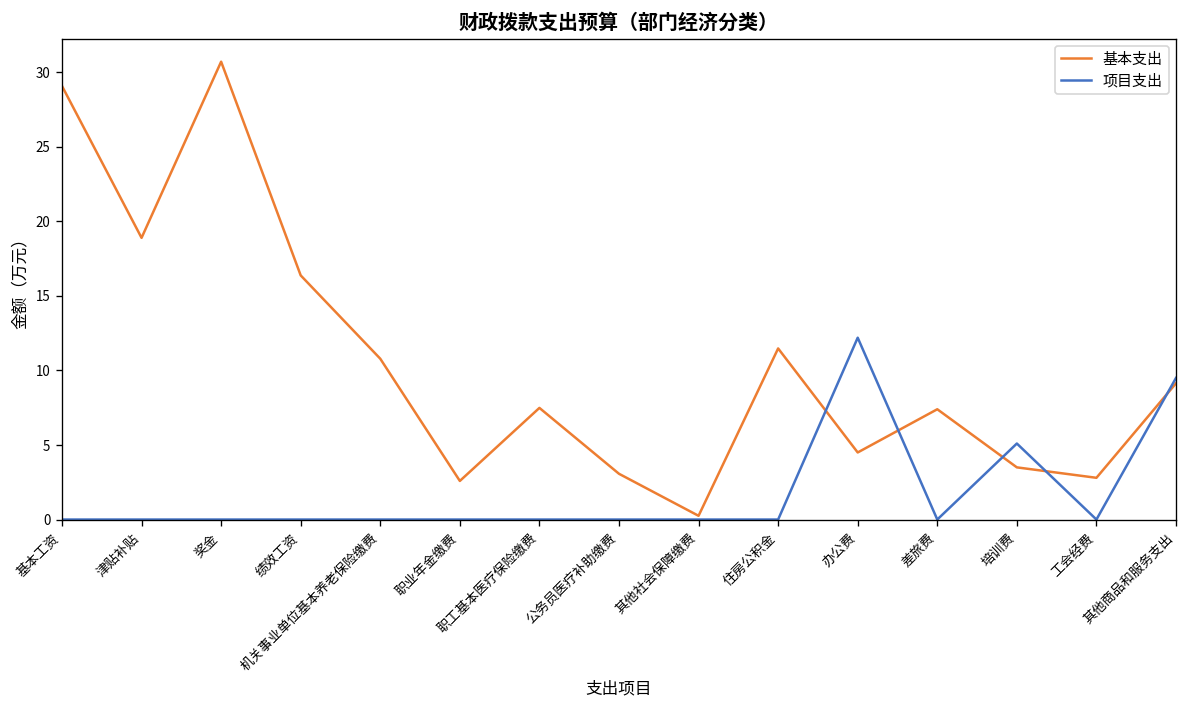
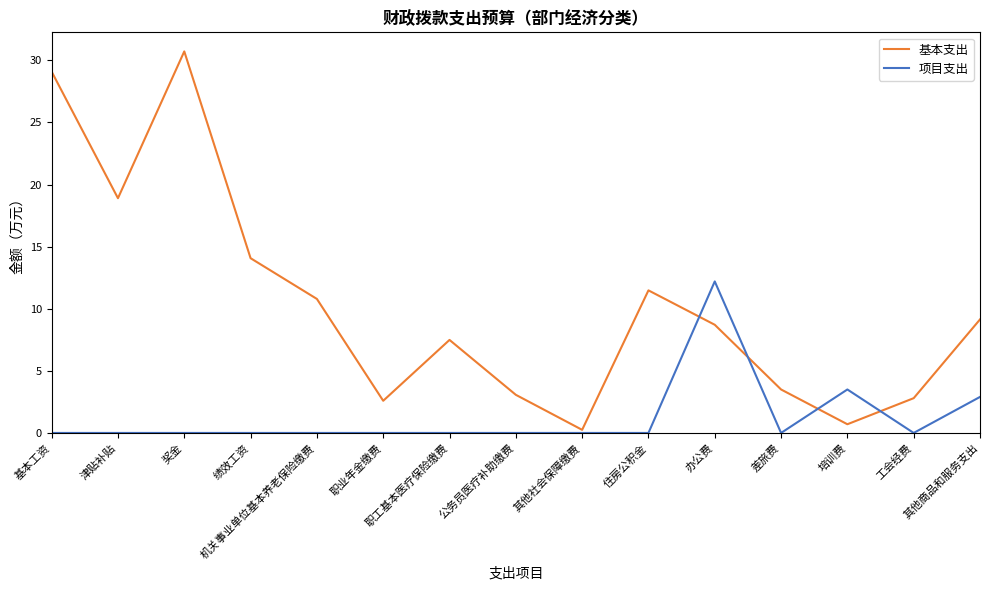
基本支出, 绩效工资: 16.4 -> 14.1
基本支出, 办公费: 4.5 -> 8.7
基本支出, 差旅费: 7.4 -> 3.5
基本支出, 培训费: 3.5 -> 0.7
项目支出, 培训费: 5.1 -> 3.5
项目支出, 其他商品和服务支出: 9.5 -> 2.9
